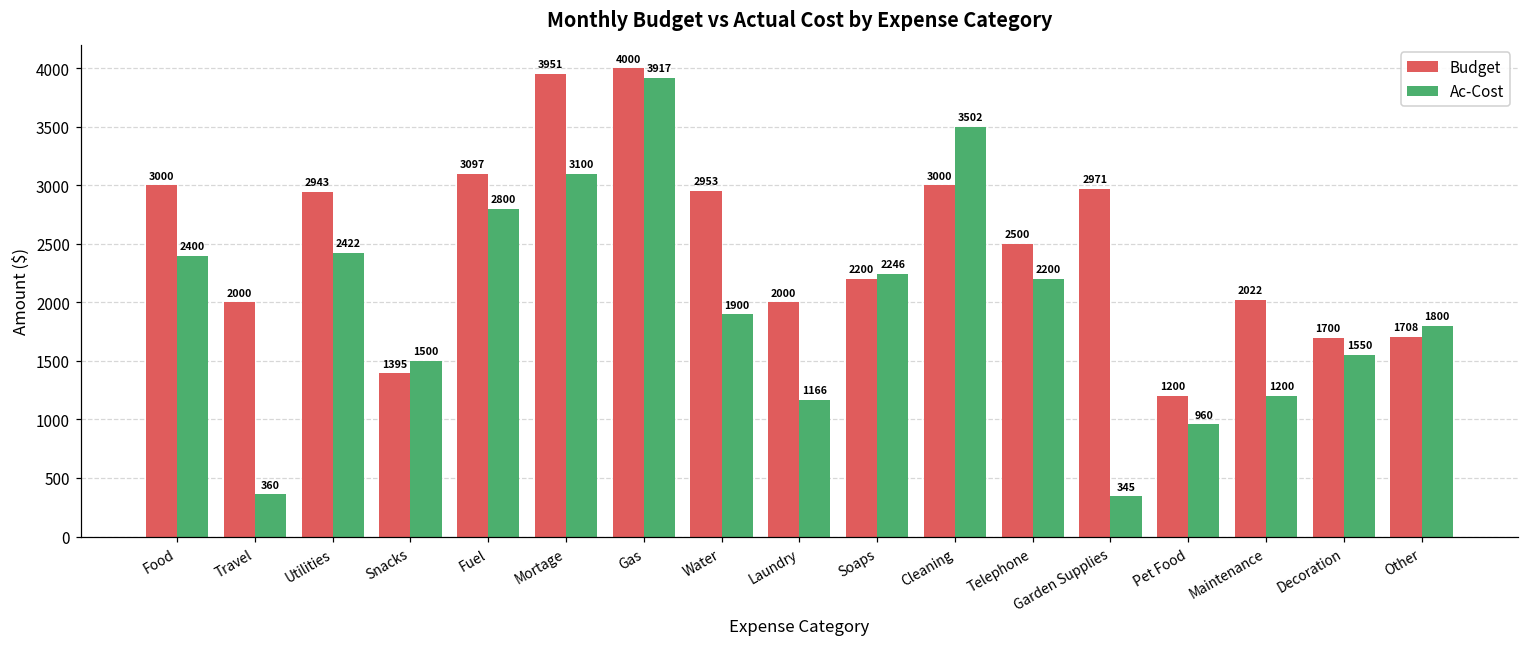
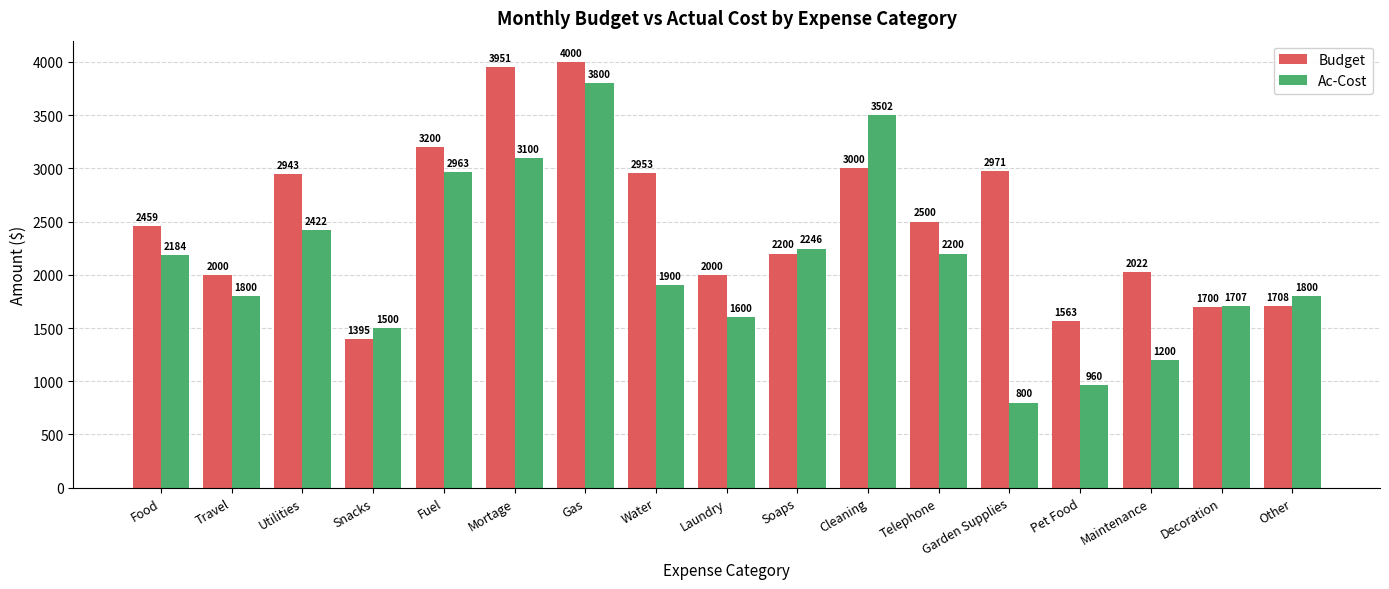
Budget, Food: 3000 -> 2459
Ac-Cost, Food: 2400 -> 2184
Ac-Cost, Travel: 360 -> 1800
Budget, Fuel: 3097 -> 3200
Ac-Cost, Fuel: 2800 -> 2963
Ac-Cost, Gas: 3917 -> 3800
Ac-Cost, Laundry: 1166 -> 1600
Ac-Cost, Garden Supplies: 345 -> 800
Budget, Pet Food: 1200 -> 1563
Ac-Cost, Decoration: 1550 -> 1707
